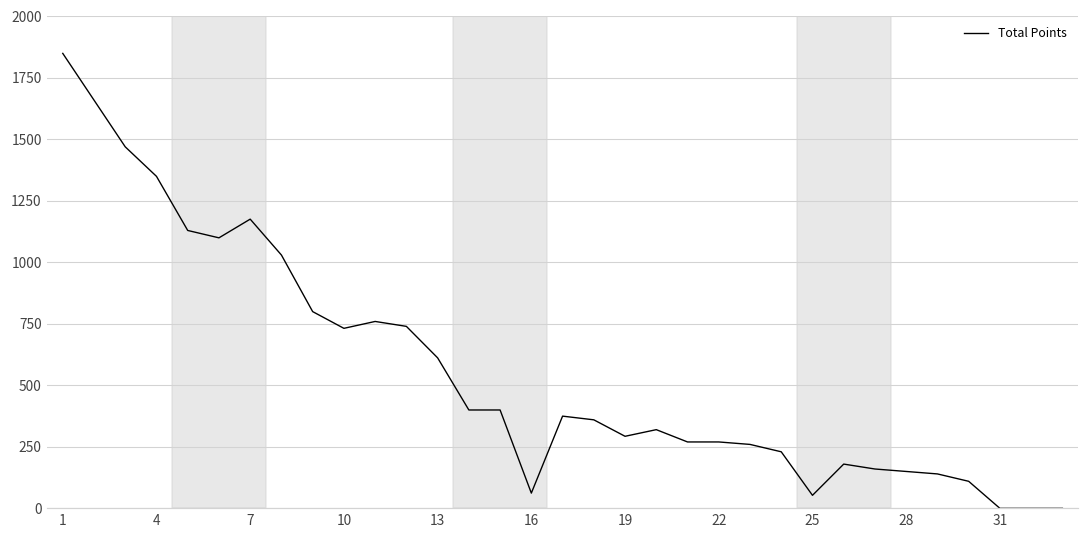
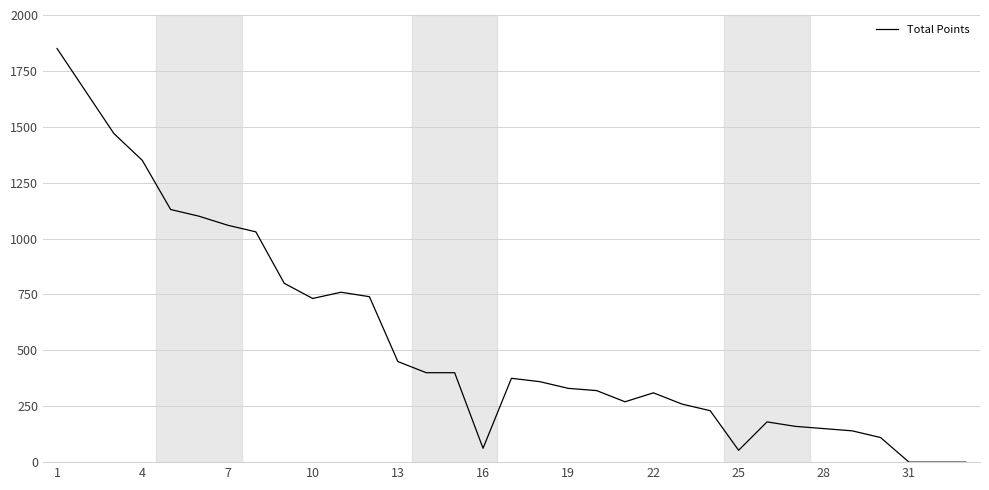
7: 1180 -> 1060
13: 610 -> 450
19: 290 -> 330
22: 270 -> 310
